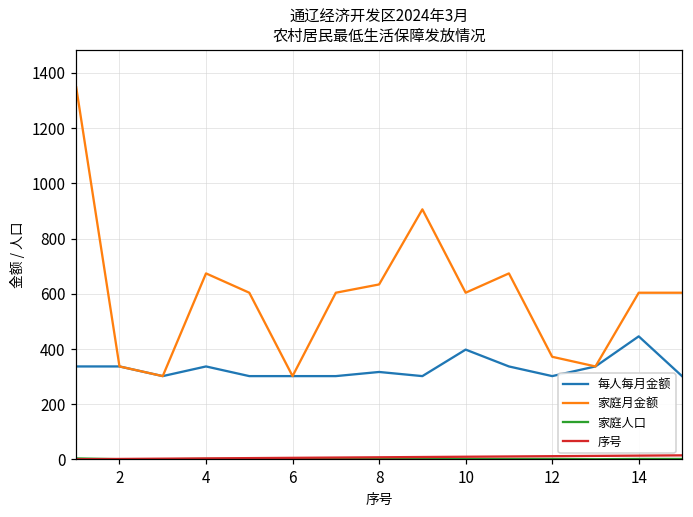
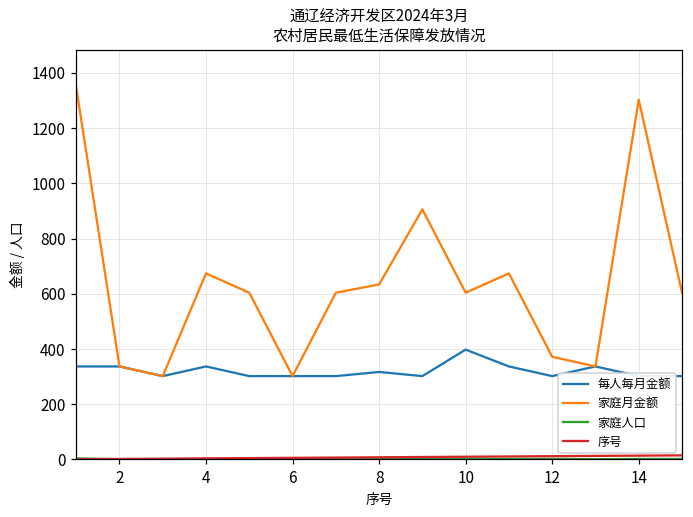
每人每月金额, 14: 450 -> 300
家庭月金额, 14: 600 -> 1300
